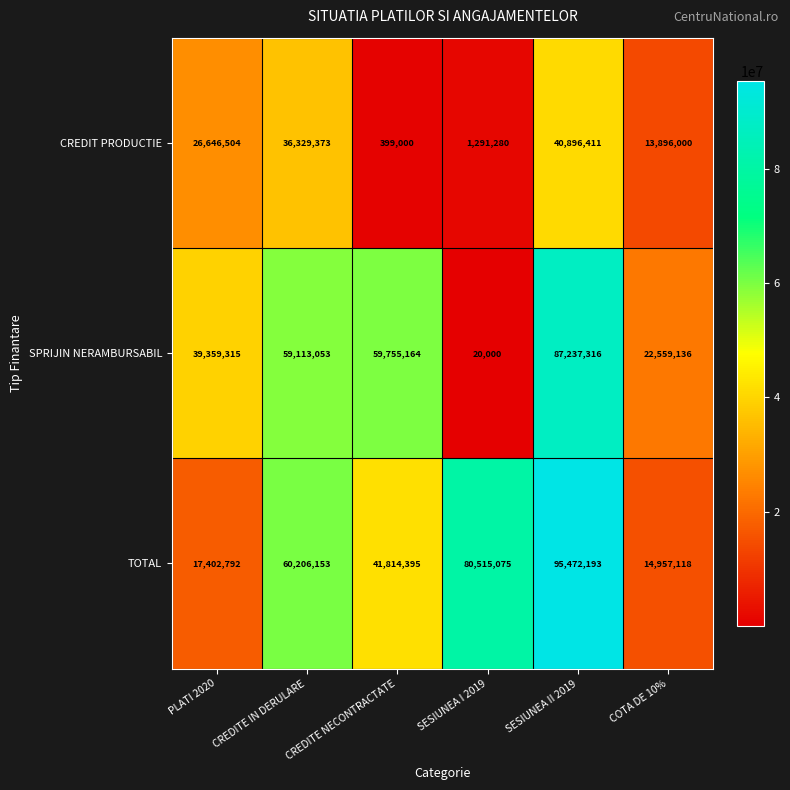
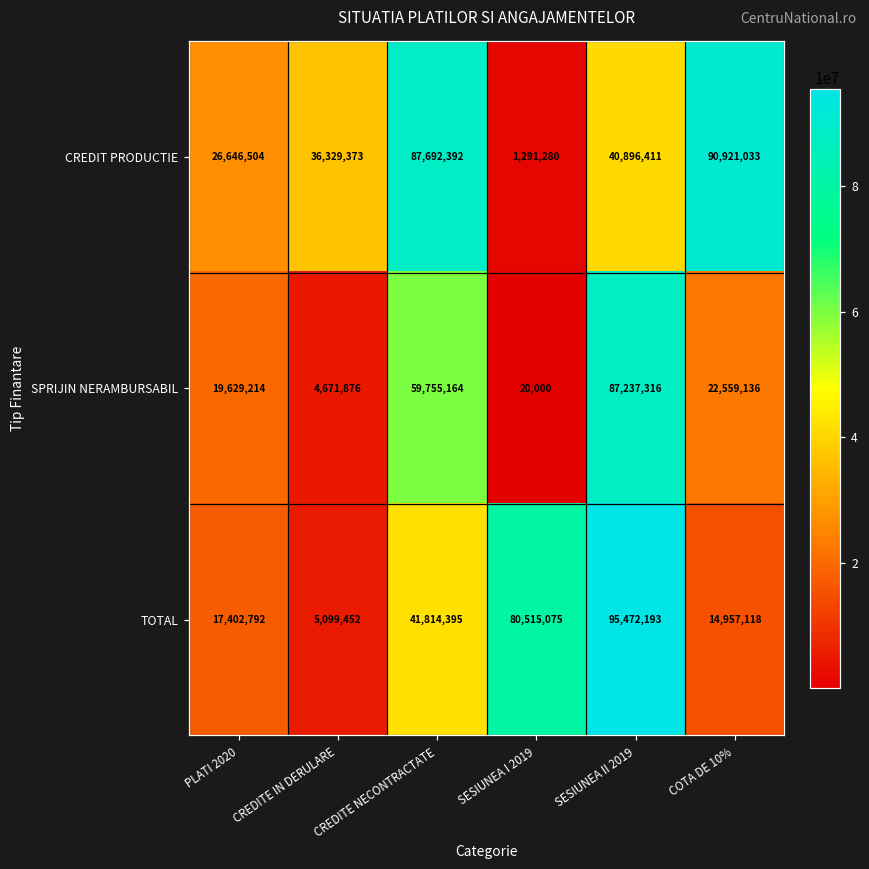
CREDIT PRODUCTIE, CREDITE NECONTRACTATE: 399,000 -> 87,692,392
CREDIT PRODUCTIE, COTA DE 10%: 13,896,000 -> 90,921,033
SPRIJIN NERAMBURSABIL, PLATI 2020: 39,359,315 -> 19,629,214
SPRIJIN NERAMBURSABIL, CREDITE IN DERULARE: 59,113,053 -> 4,671,876
TOTAL, CREDITE IN DERULARE: 60,206,153 -> 5,099,452
